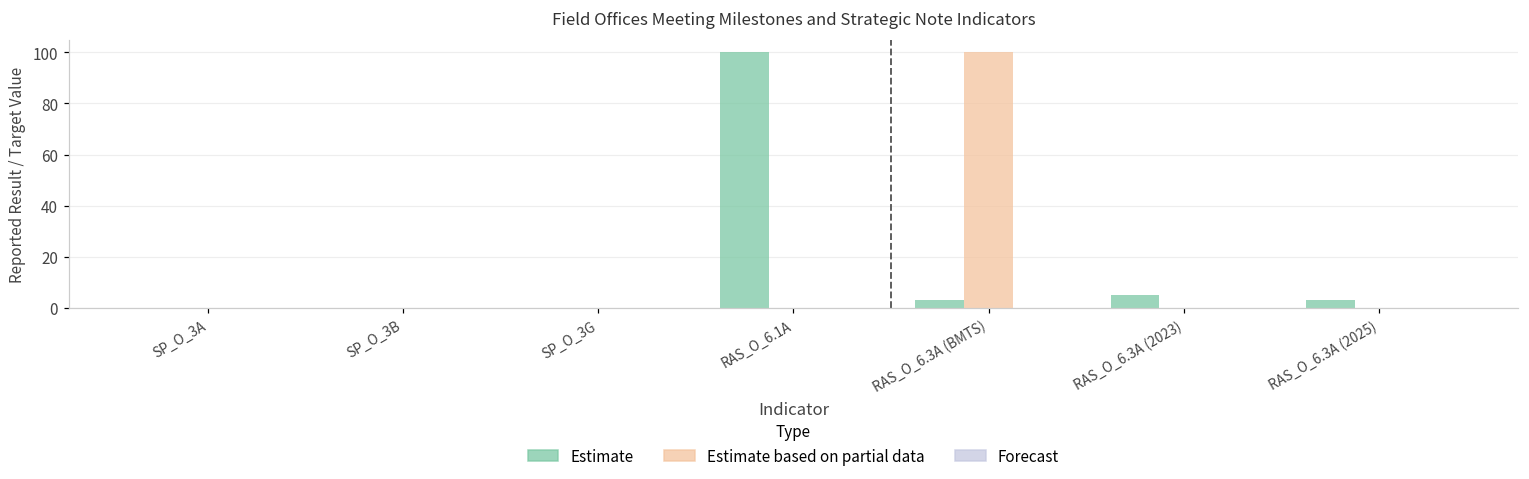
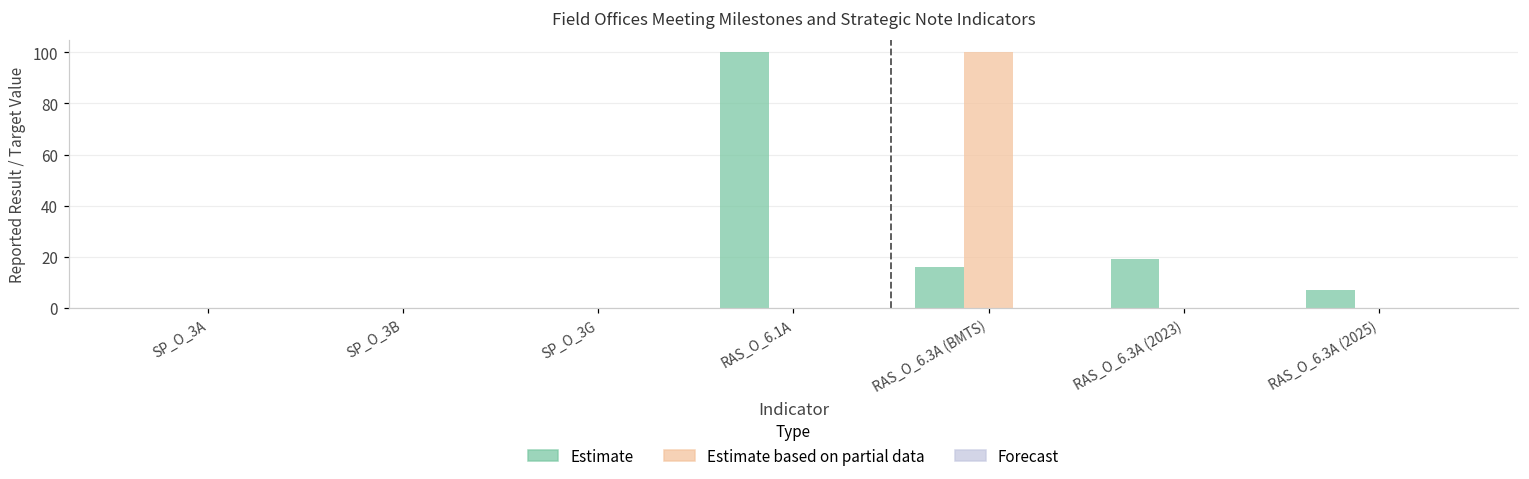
Estimate, RAS_O_6.3A (BMTS): 3 -> 16
Estimate, RAS_O_6.3A (2023): 5 -> 19
Estimate, RAS_O_6.3A (2025): 3 -> 7
